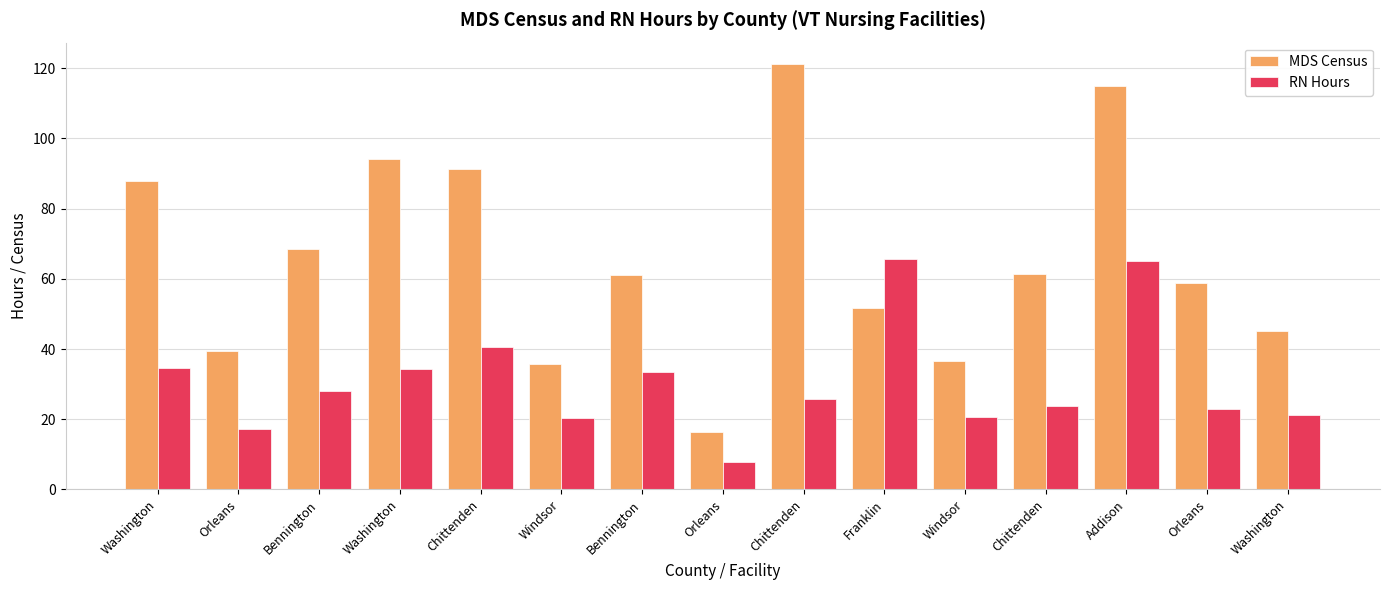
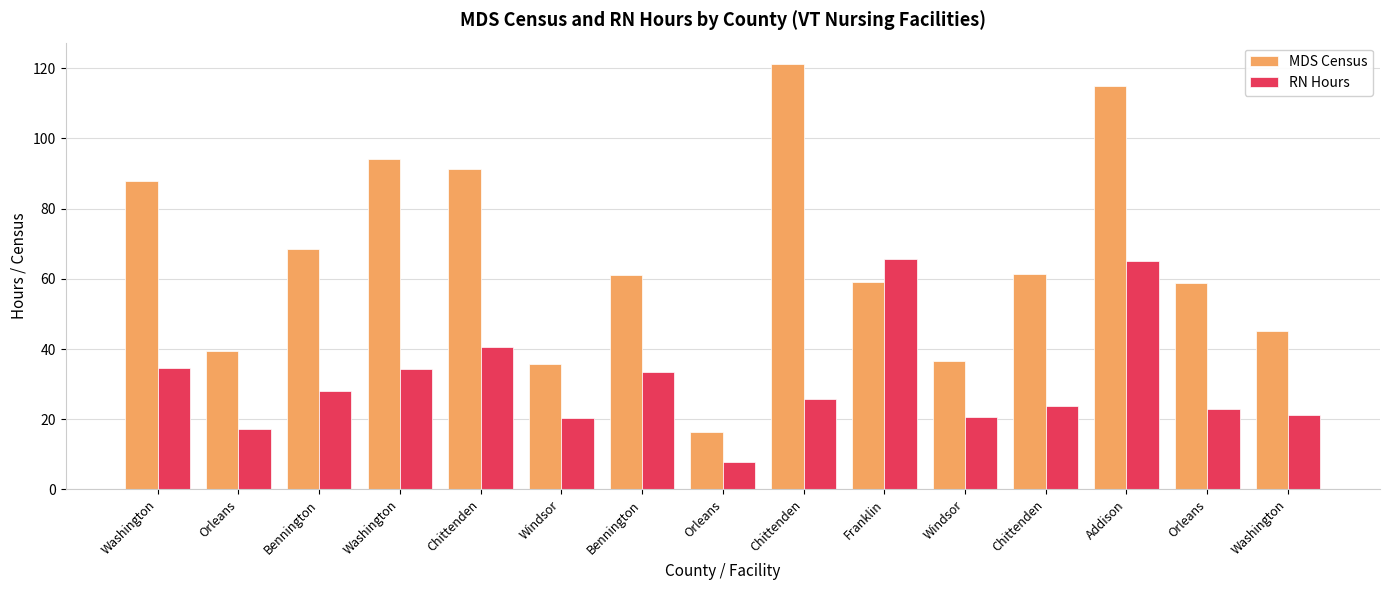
MDS Census, Franklin: 52 -> 59
